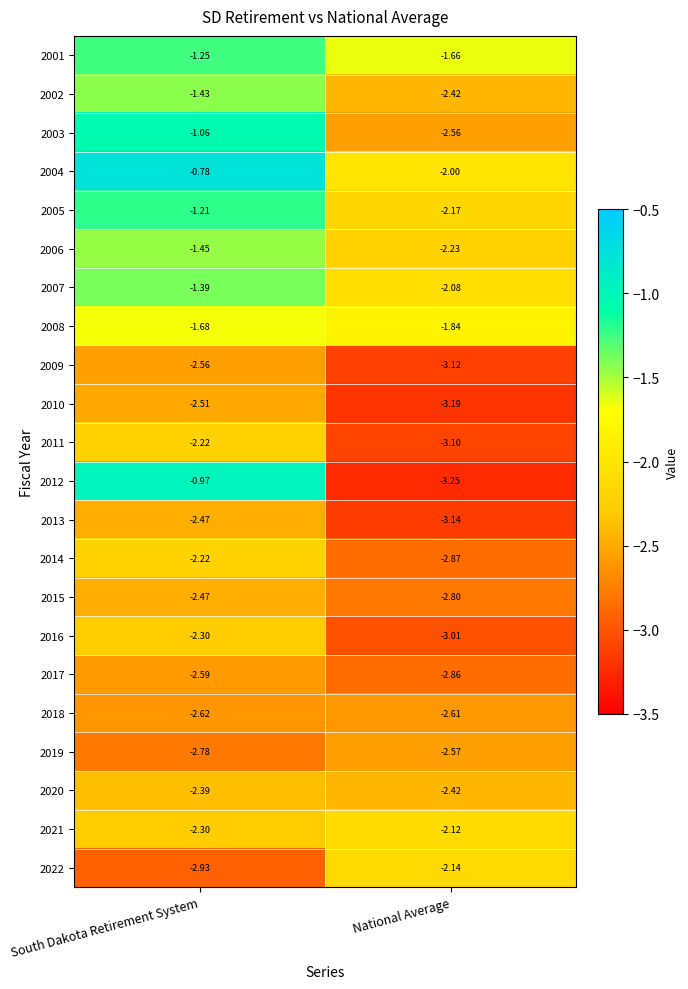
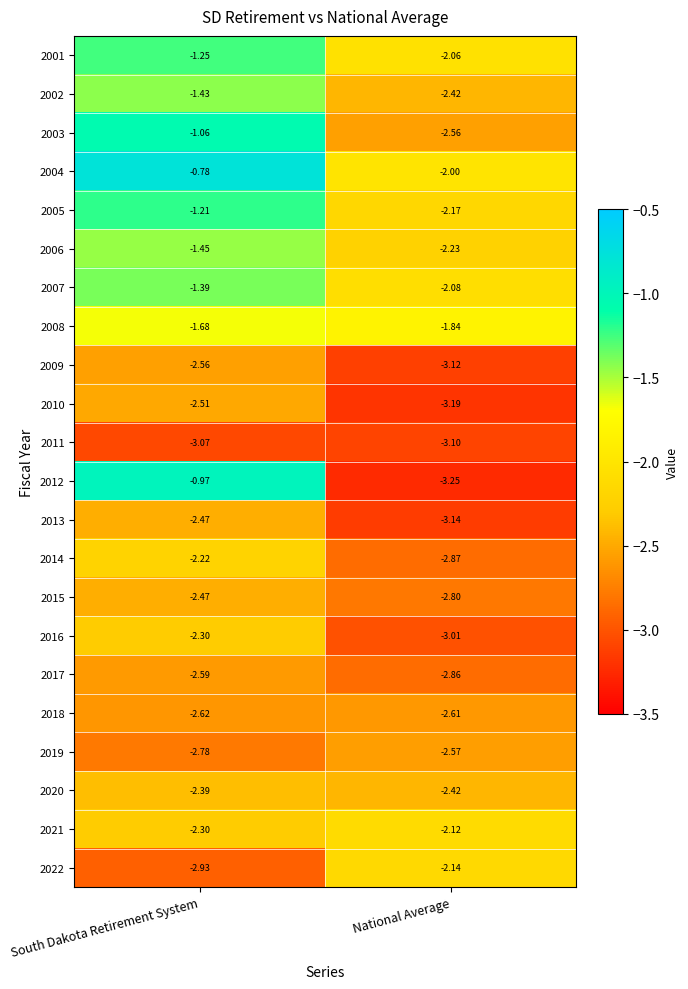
2001, National Average: -1.66 -> -2.06
2011, South Dakota Retirement System: -2.22 -> -3.07
